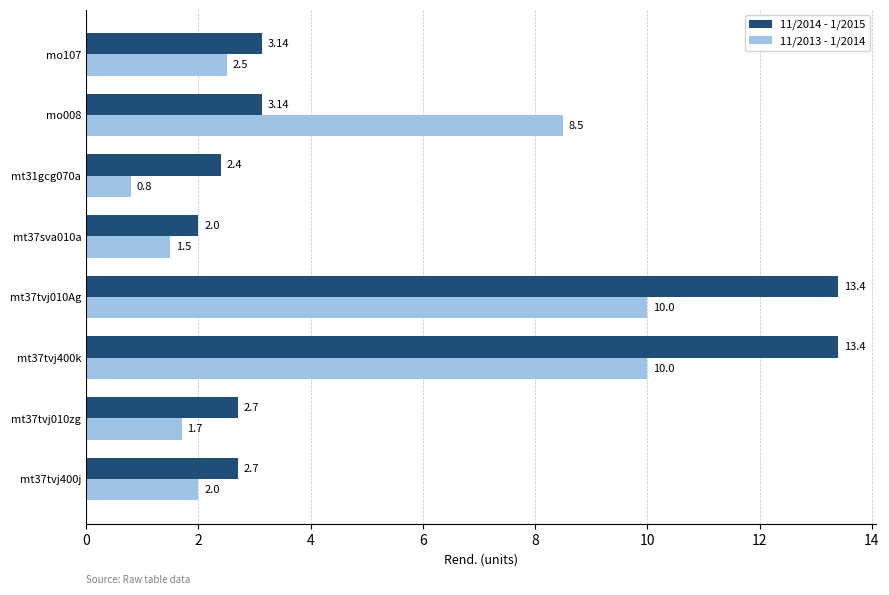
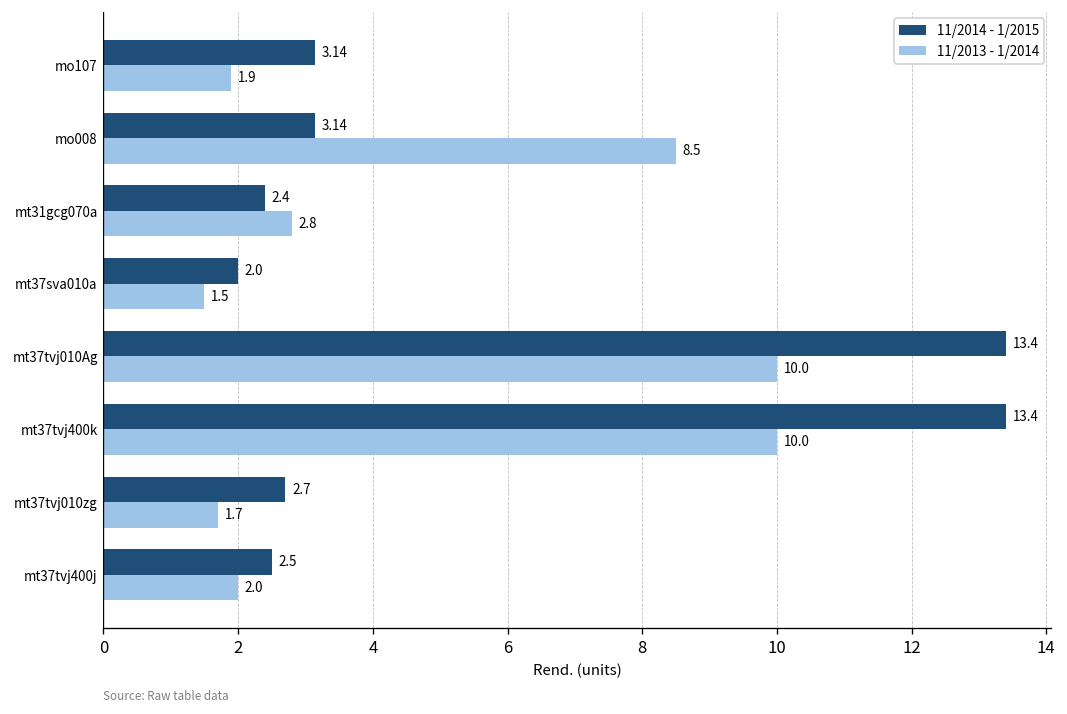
11/2013 - 1/2014, mo107: 2.5 -> 1.9
11/2013 - 1/2014, mt31gcg070a: 0.8 -> 2.8
11/2014 - 1/2015, mt37tvj400j: 2.7 -> 2.5
